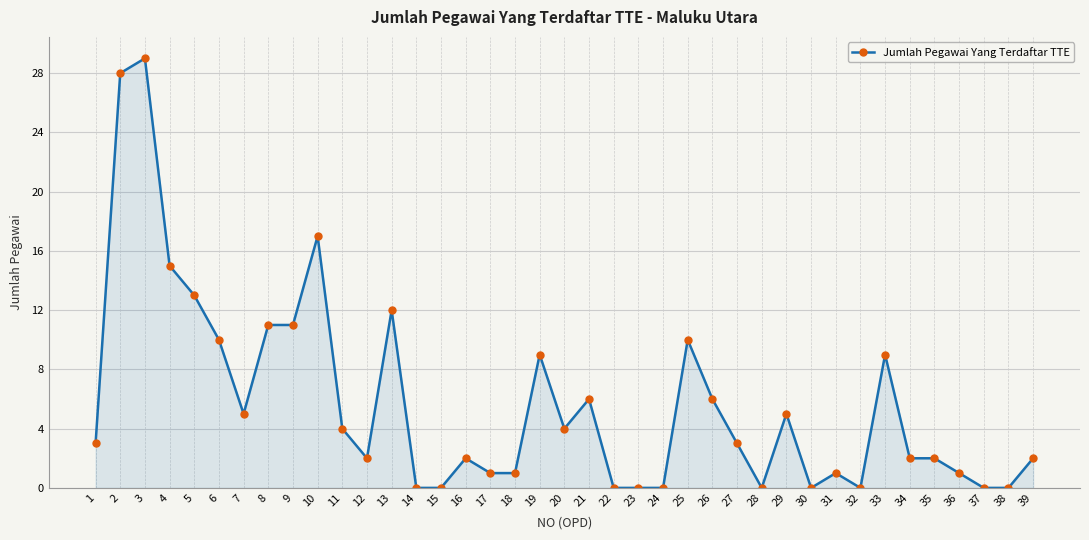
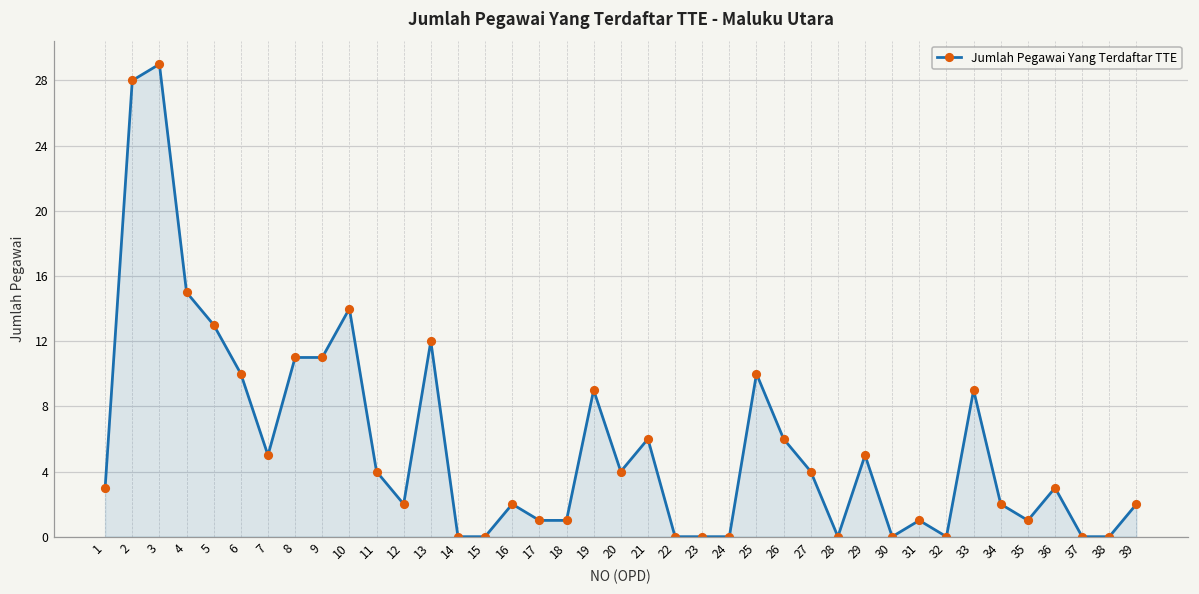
10: 17 -> 14
27: 3 -> 4
35: 2 -> 1
36: 1 -> 3
